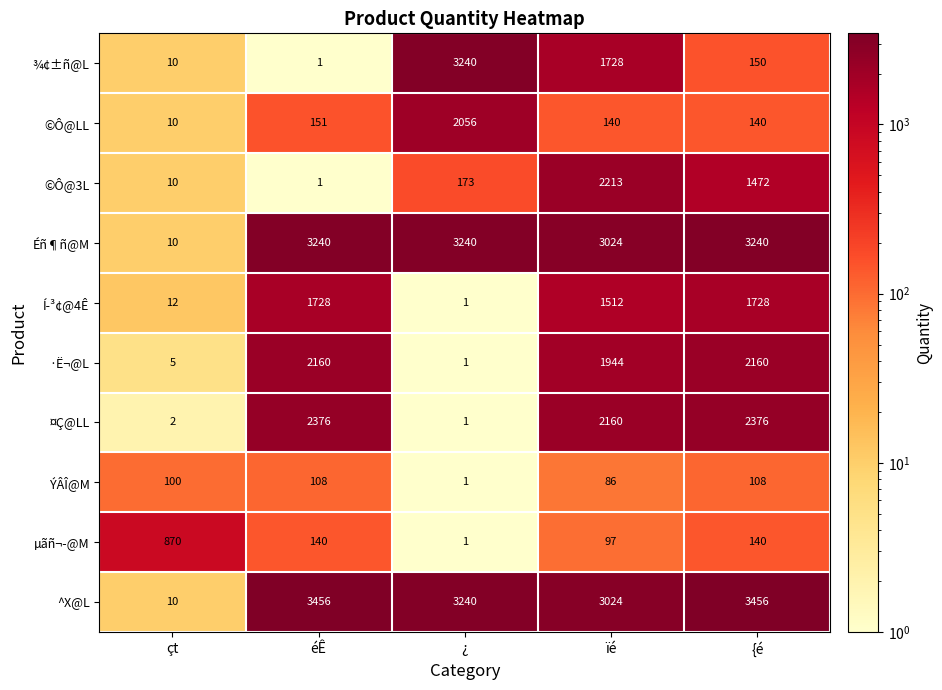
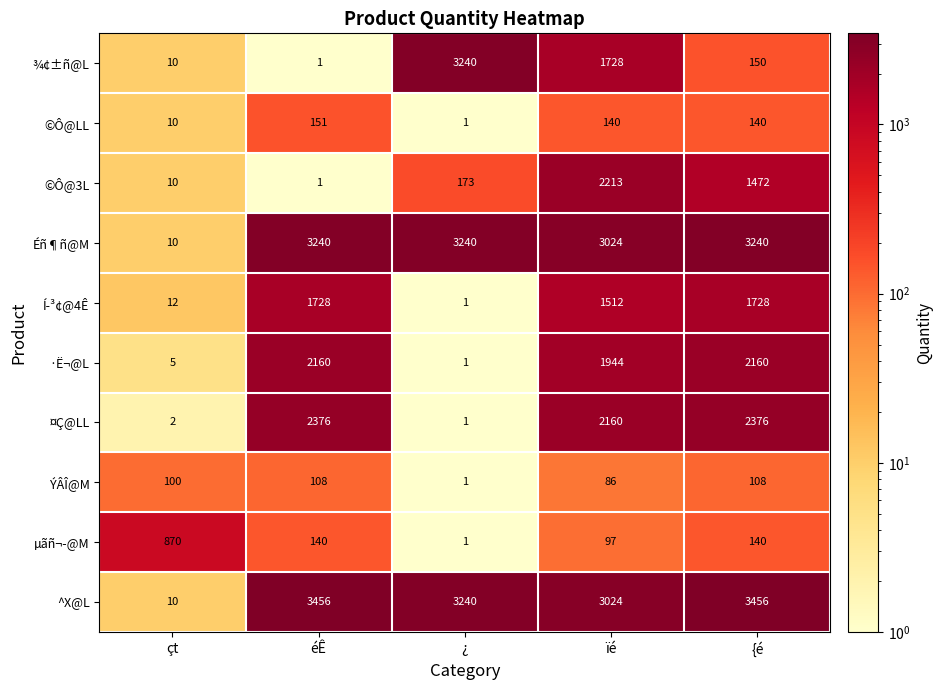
©Ô@LL, ¿: 2056 -> 1
